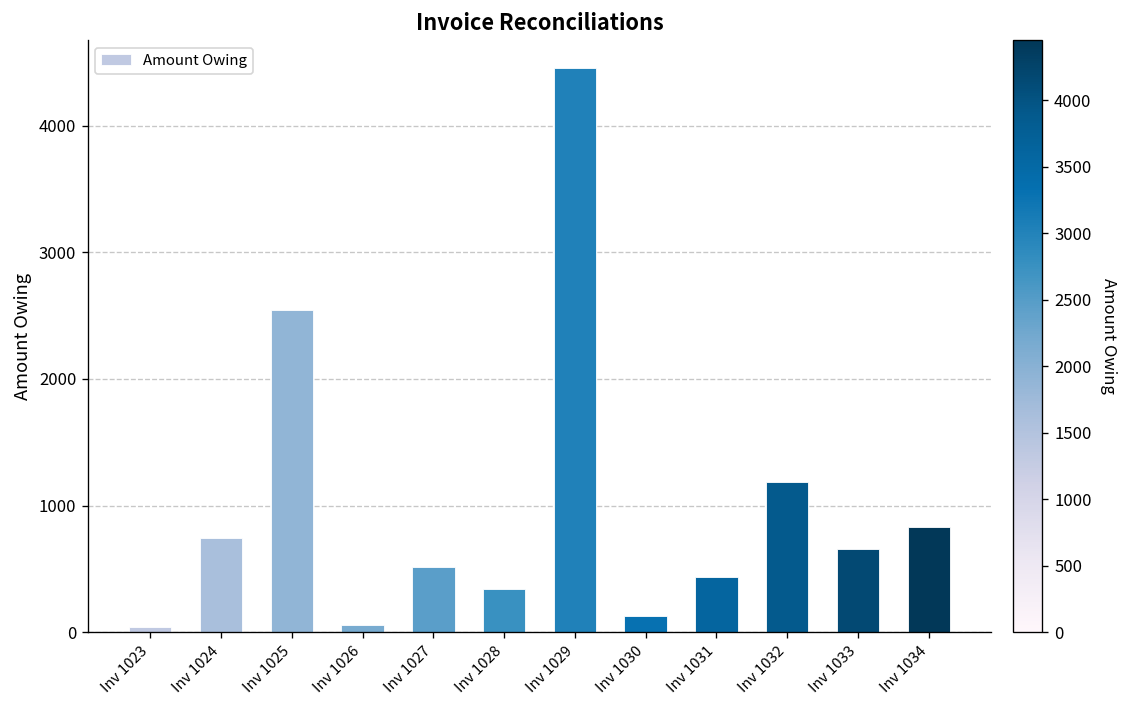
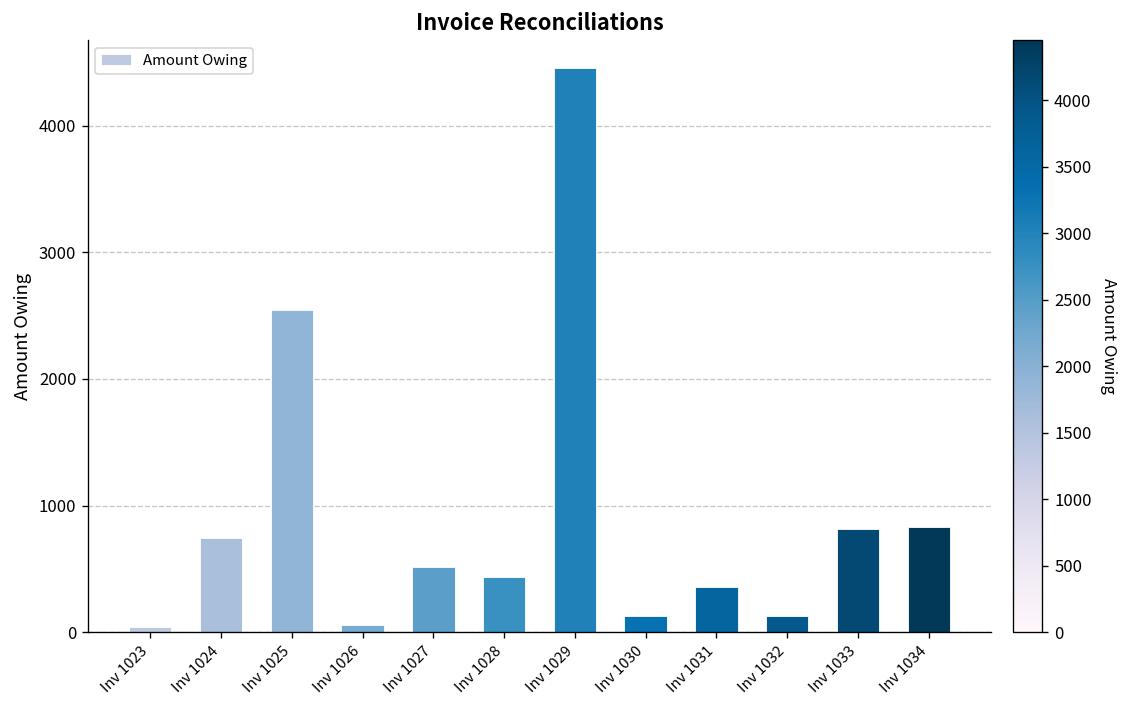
Inv 1028: 340 -> 440
Inv 1031: 430 -> 360
Inv 1032: 1180 -> 130
Inv 1033: 650 -> 820
